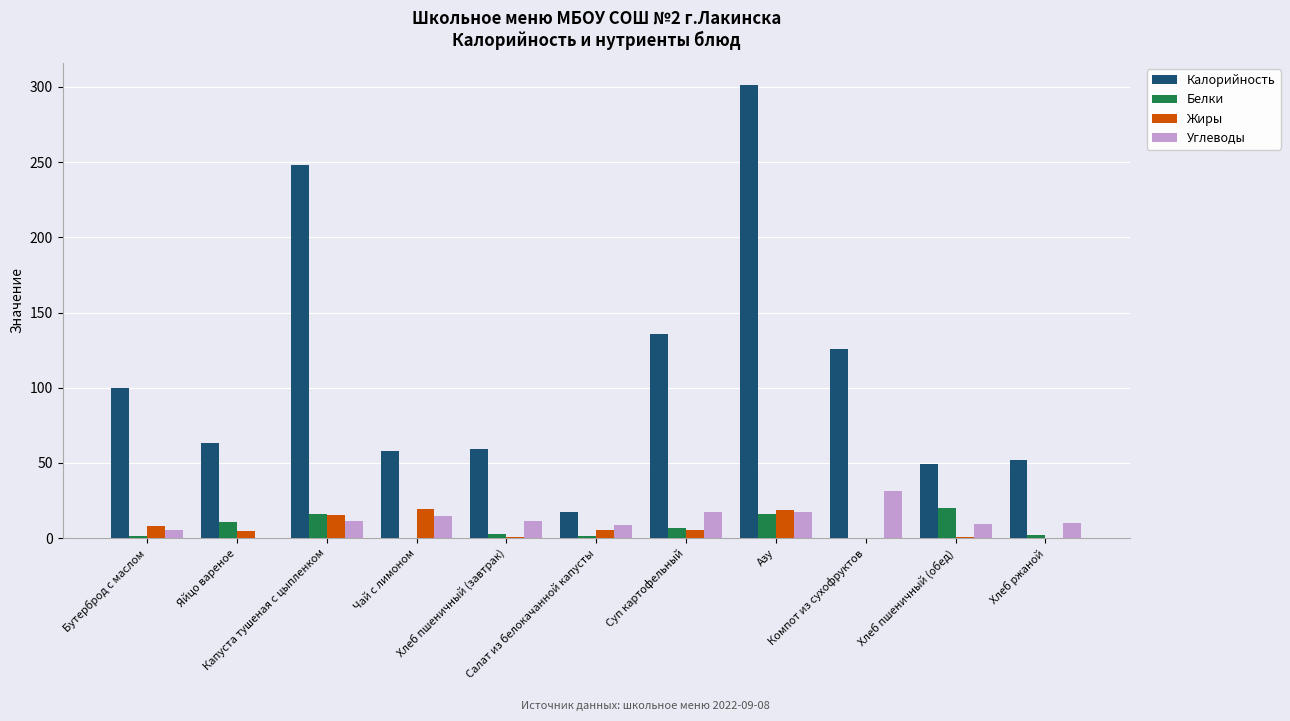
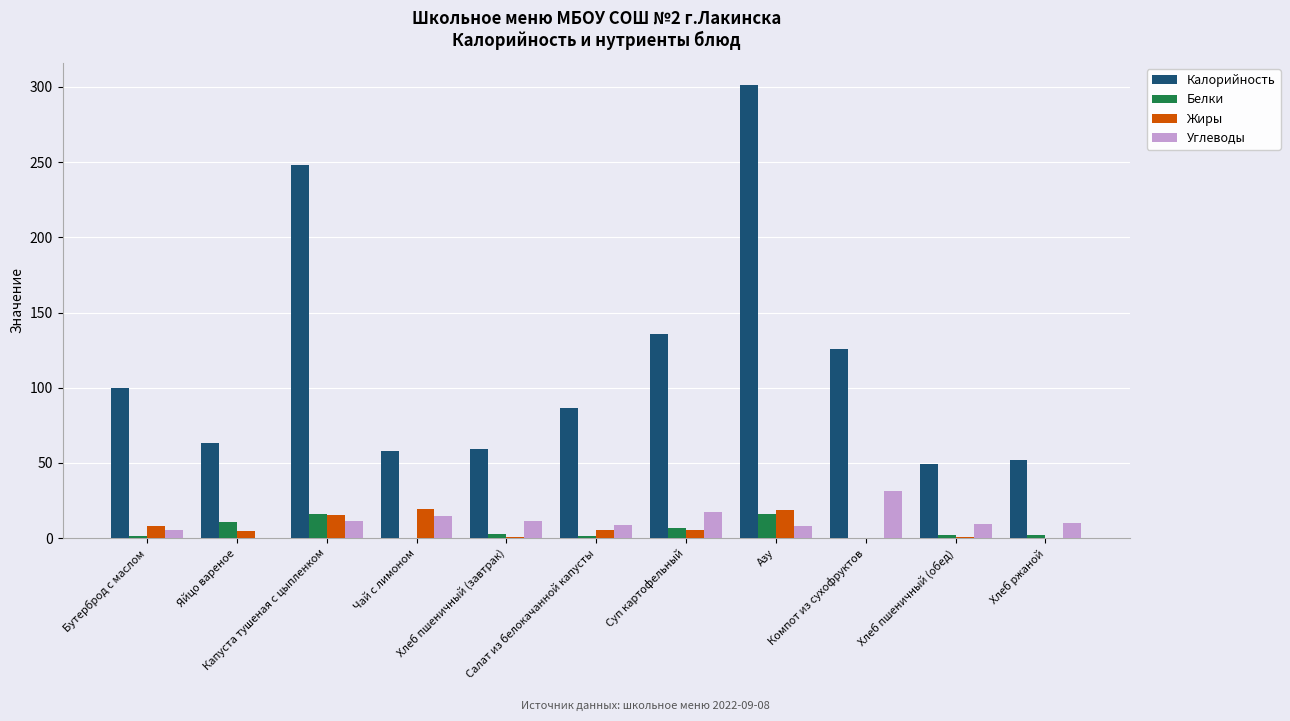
Калорийность, Салат из белокачанной капусты: 18 -> 87
Углеводы, Азу: 17 -> 8
Белки, Хлеб пшеничный (обед): 20 -> 2
